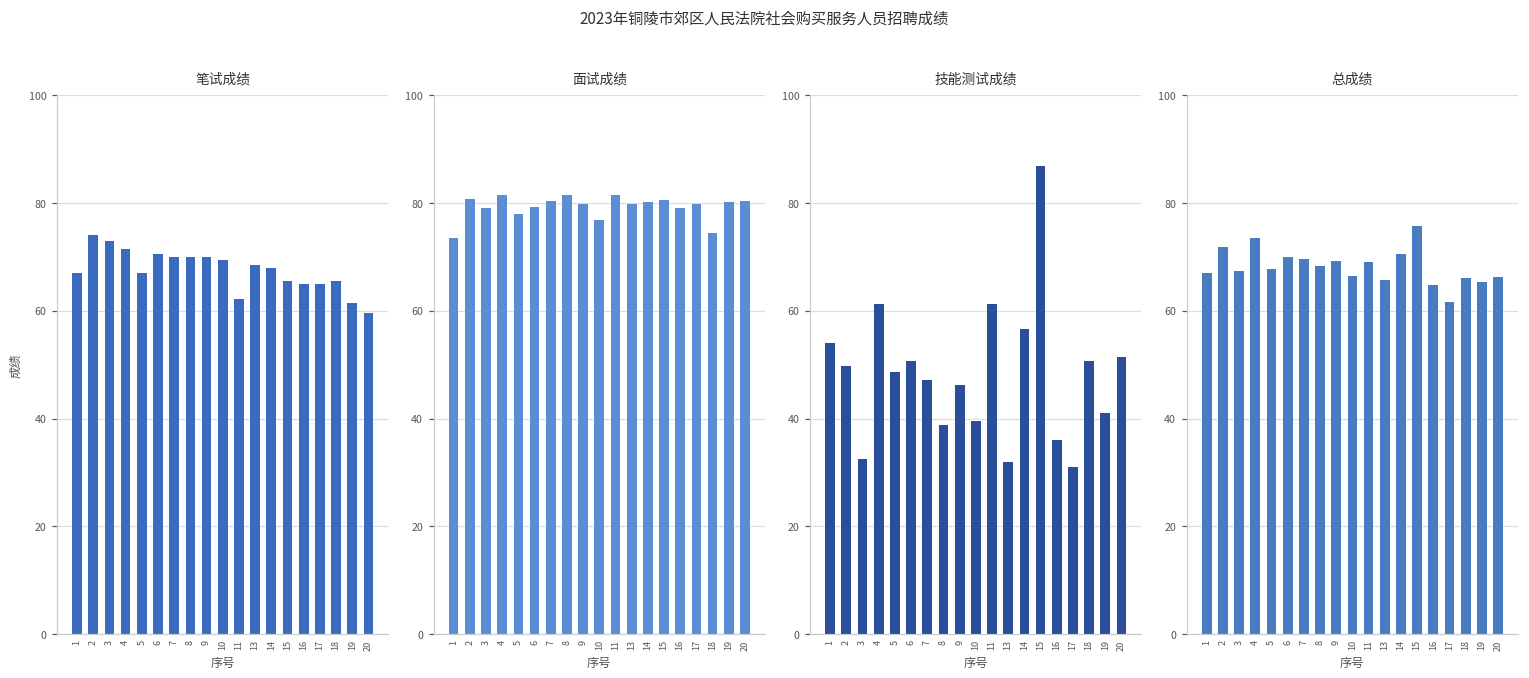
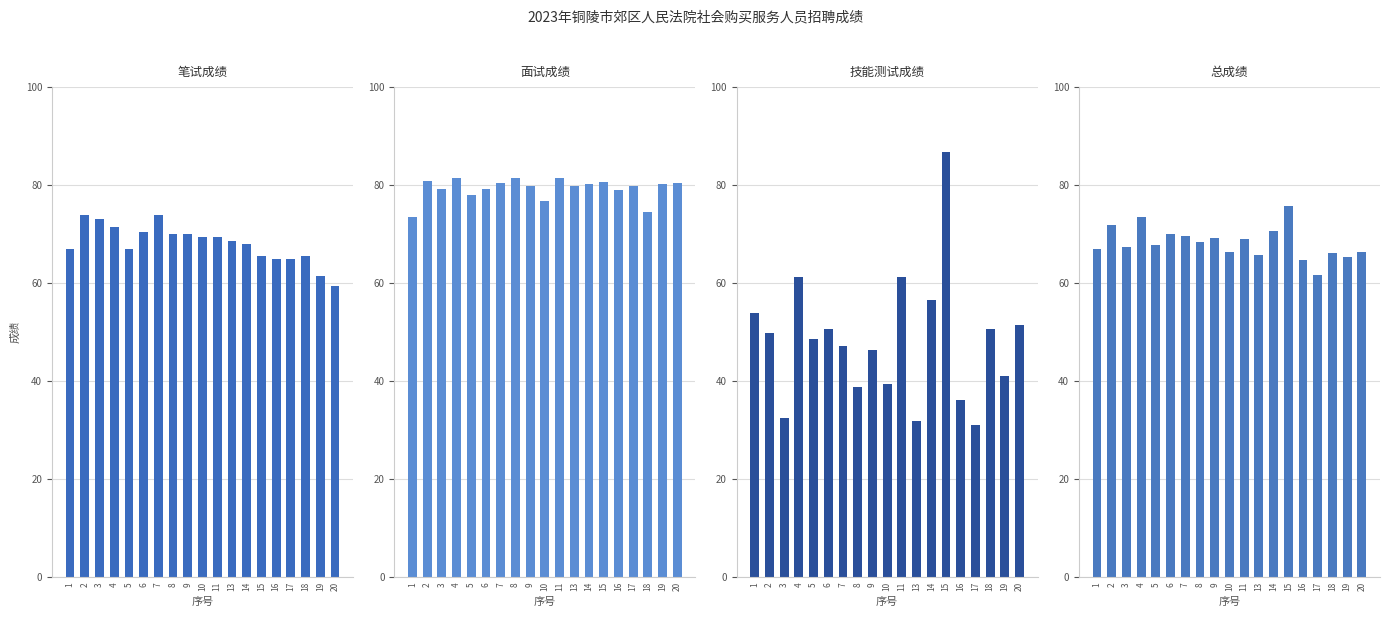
笔试成绩, 7: 70 -> 74
笔试成绩, 11: 62 -> 70
